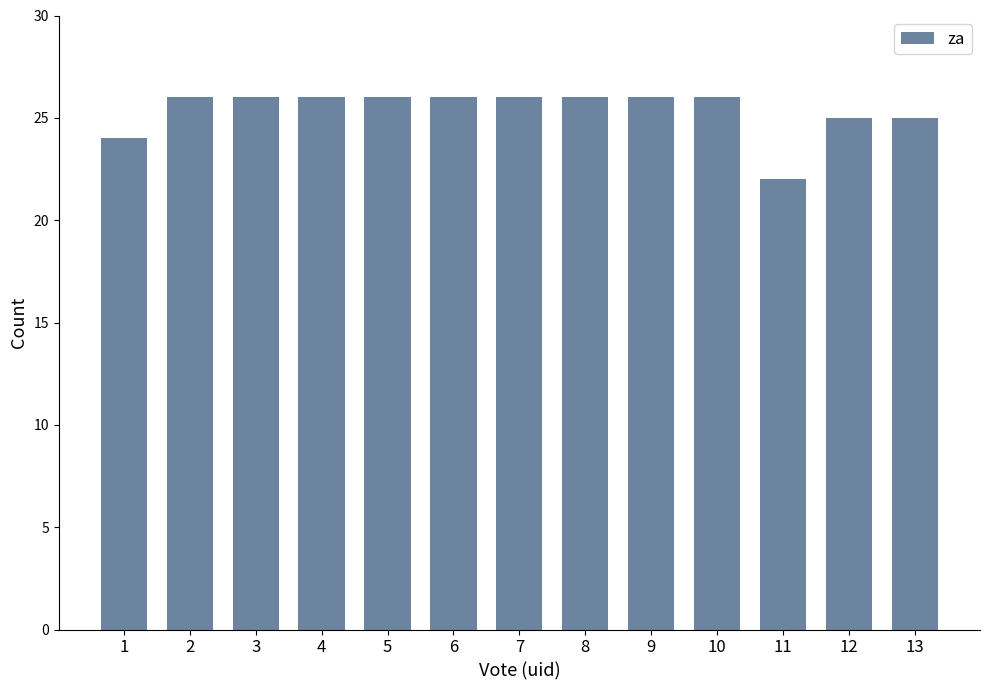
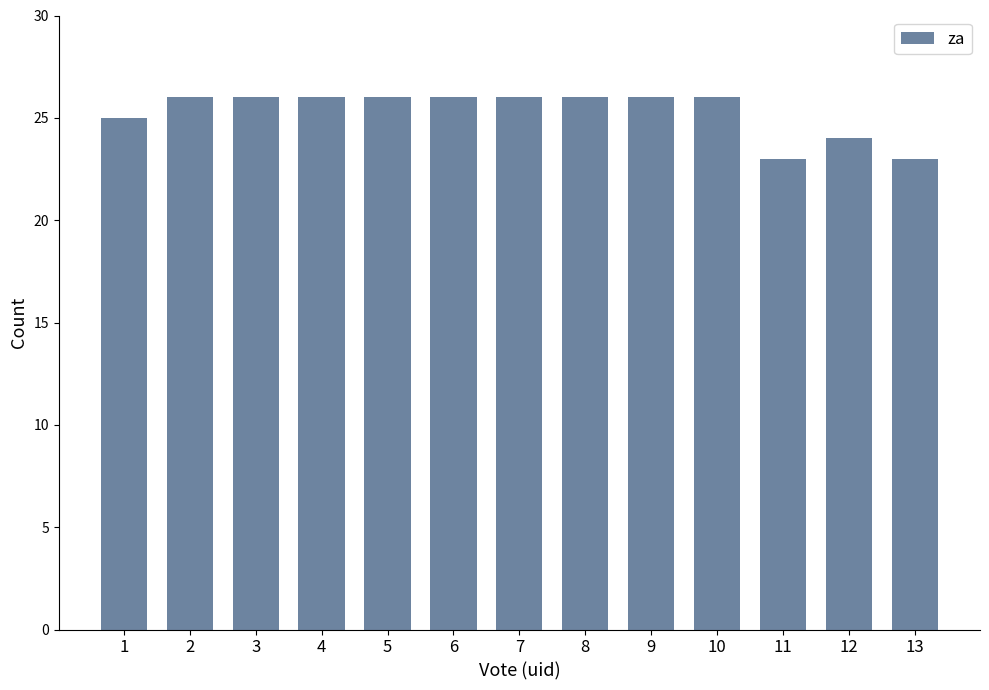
1: 24 -> 25
11: 22 -> 23
12: 25 -> 24
13: 25 -> 23
